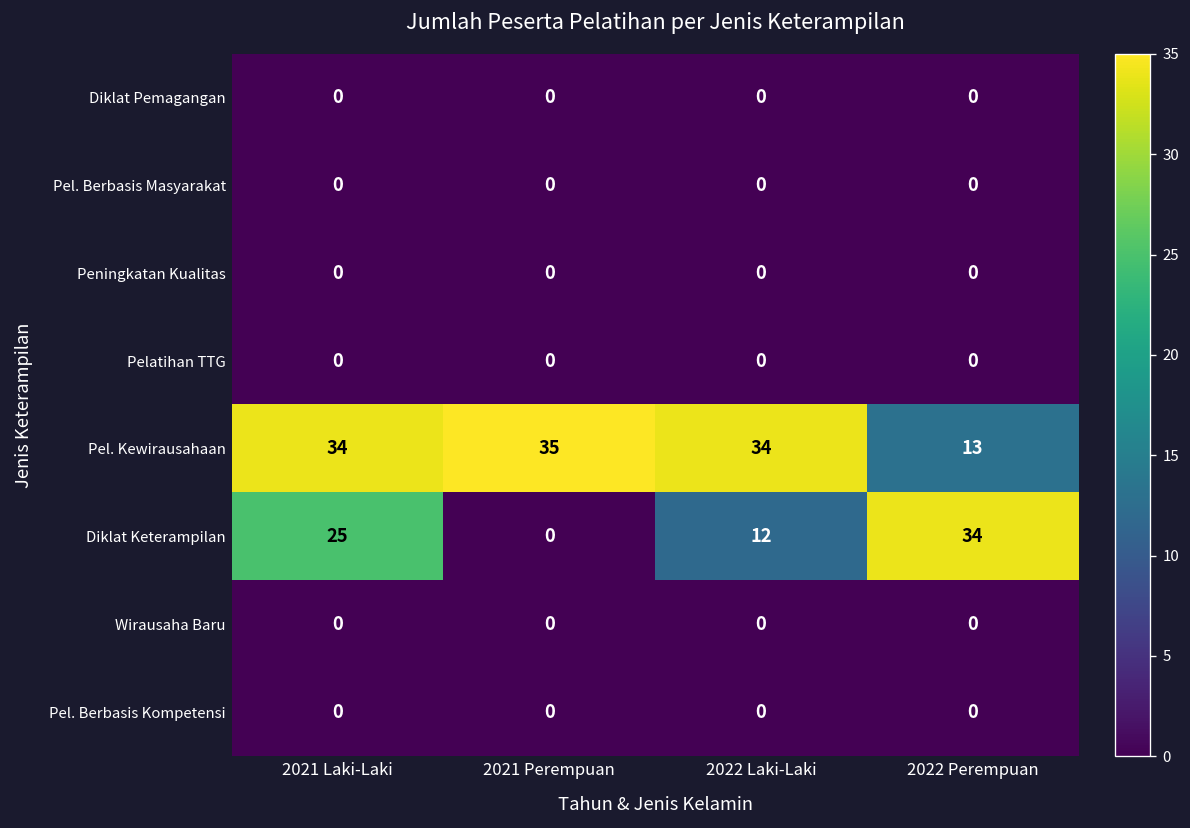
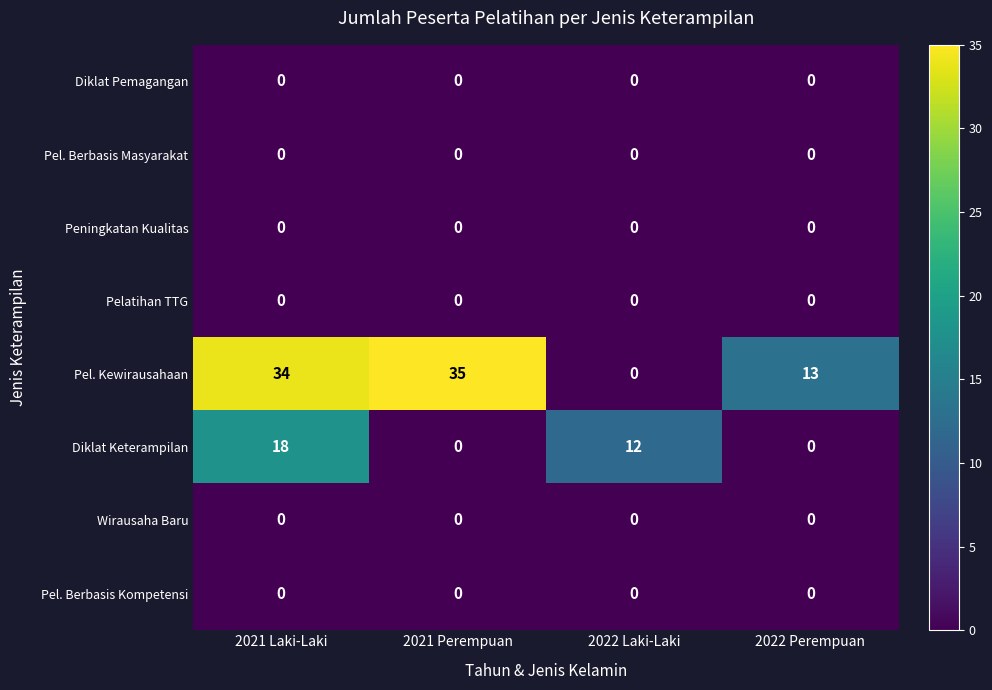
Pel. Kewirausahaan, 2022 Laki-Laki: 34 -> 0
Diklat Keterampilan, 2021 Laki-Laki: 25 -> 18
Diklat Keterampilan, 2022 Perempuan: 34 -> 0
